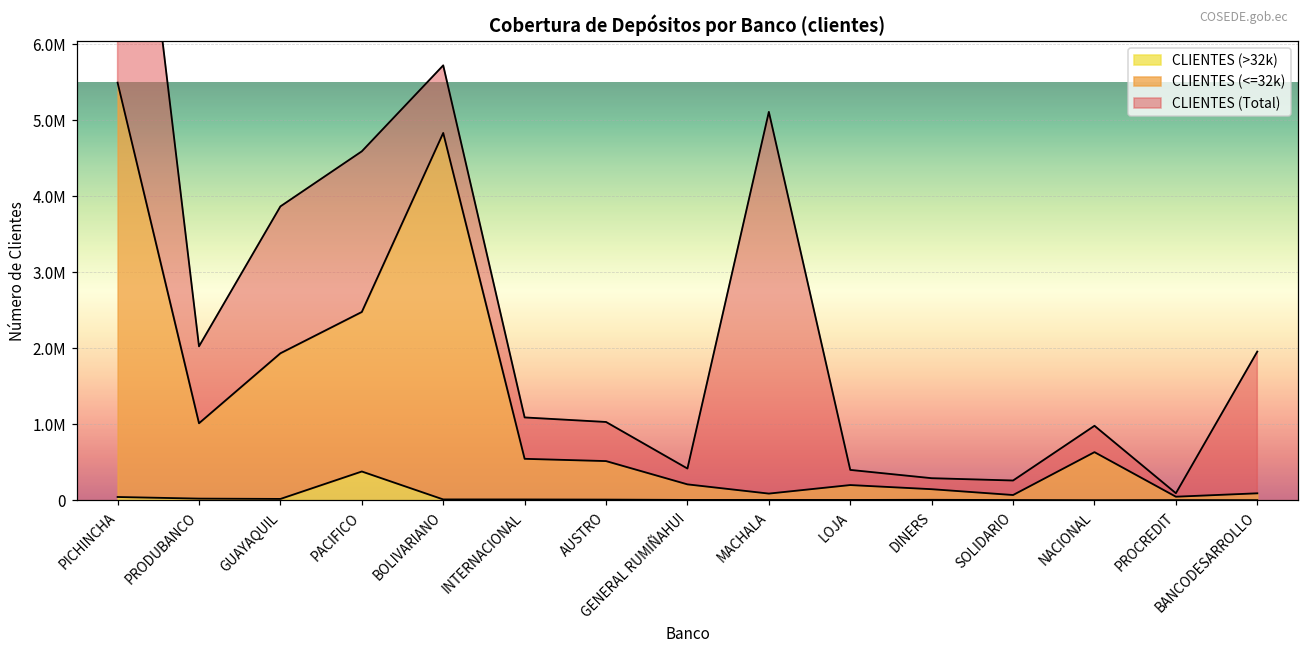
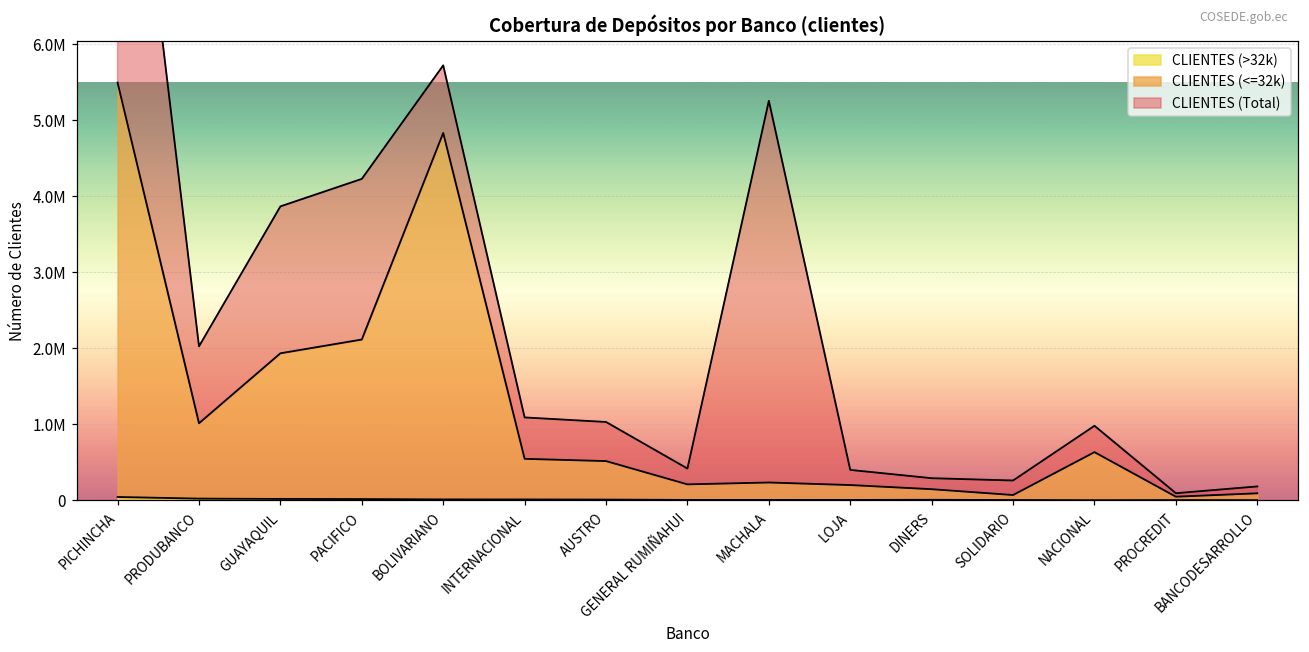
CLIENTES (>32k), PACIFICO: 400000 -> 0
CLIENTES (<=32k), MACHALA: 100000 -> 200000
CLIENTES (Total), BANCODESARROLLO: 1900000 -> 100000
